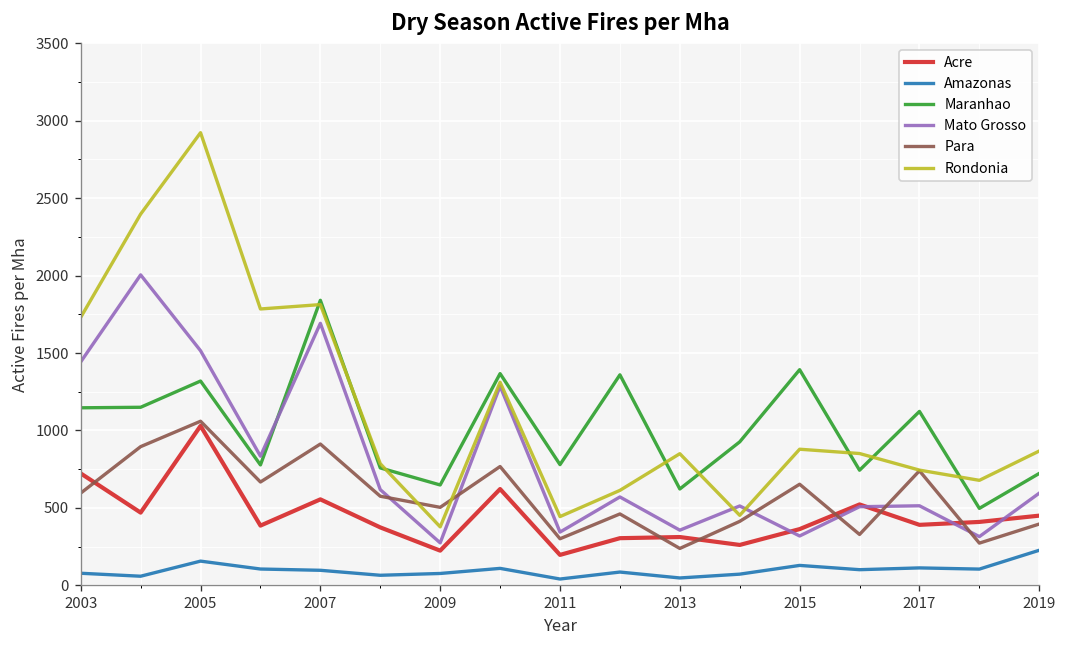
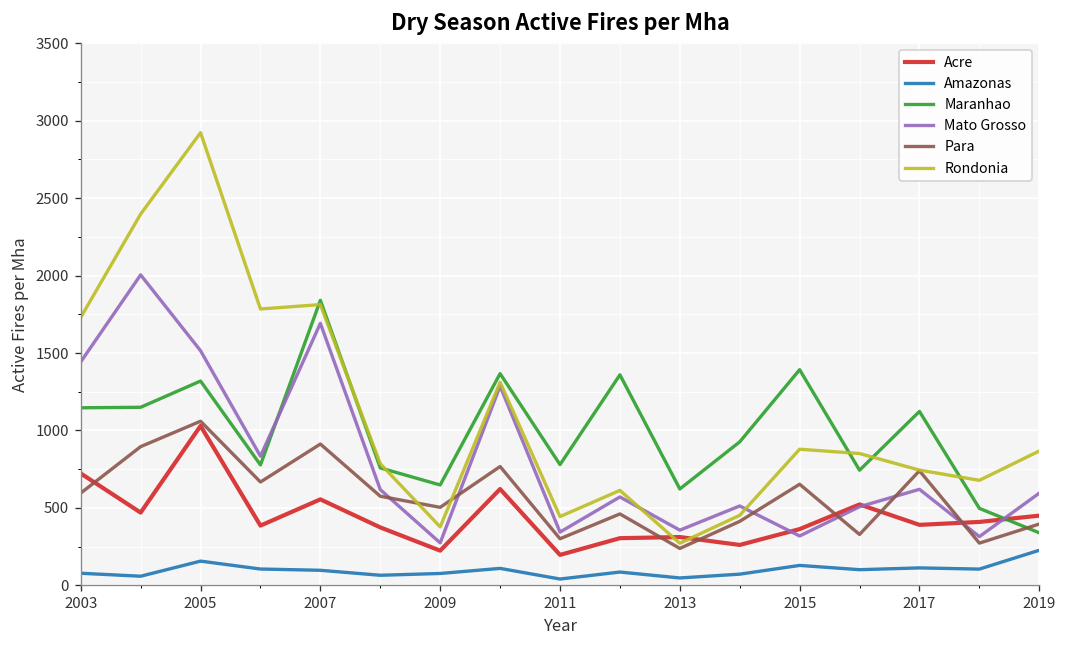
Rondonia, 2013: 850 -> 270
Mato Grosso, 2017: 510 -> 620
Maranhao, 2019: 720 -> 340
